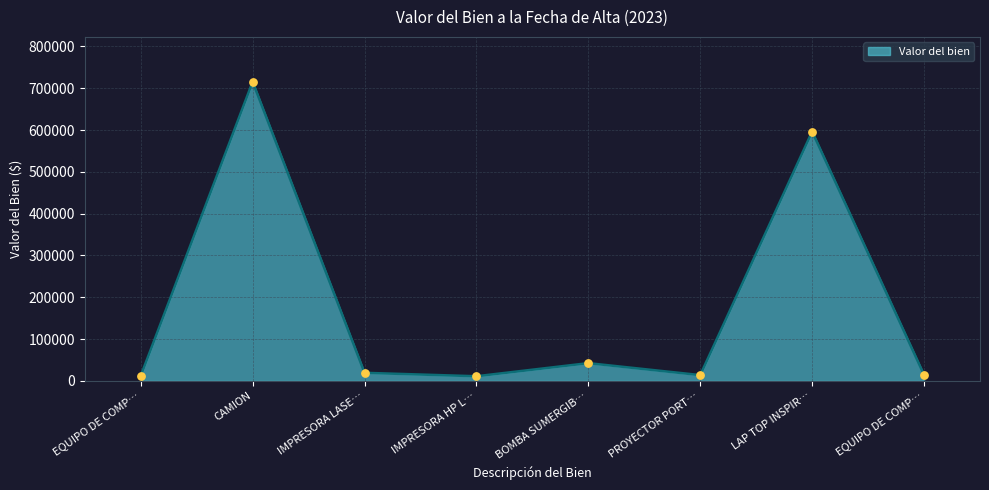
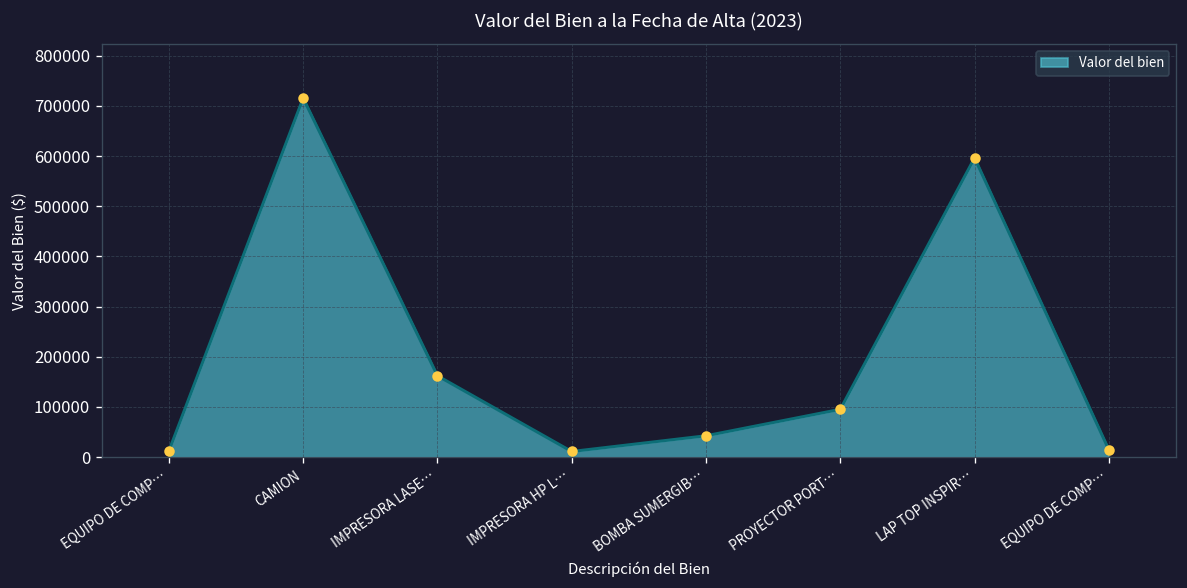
Valor del bien, IMPRESORA LASE…: 20000 -> 160000
Valor del bien, PROYECTOR PORT…: 10000 -> 100000
